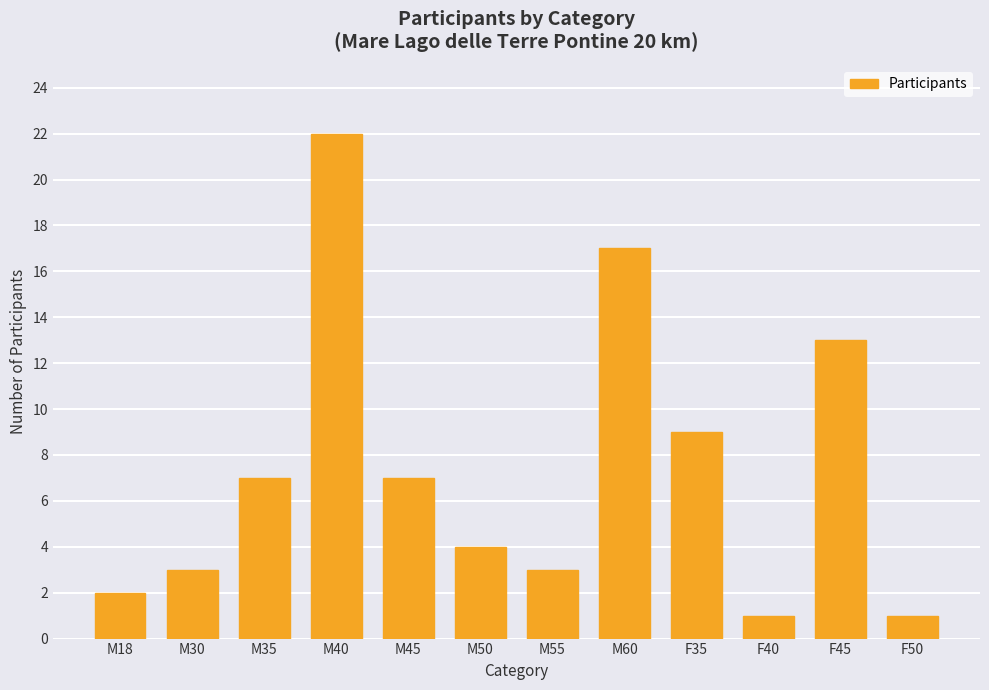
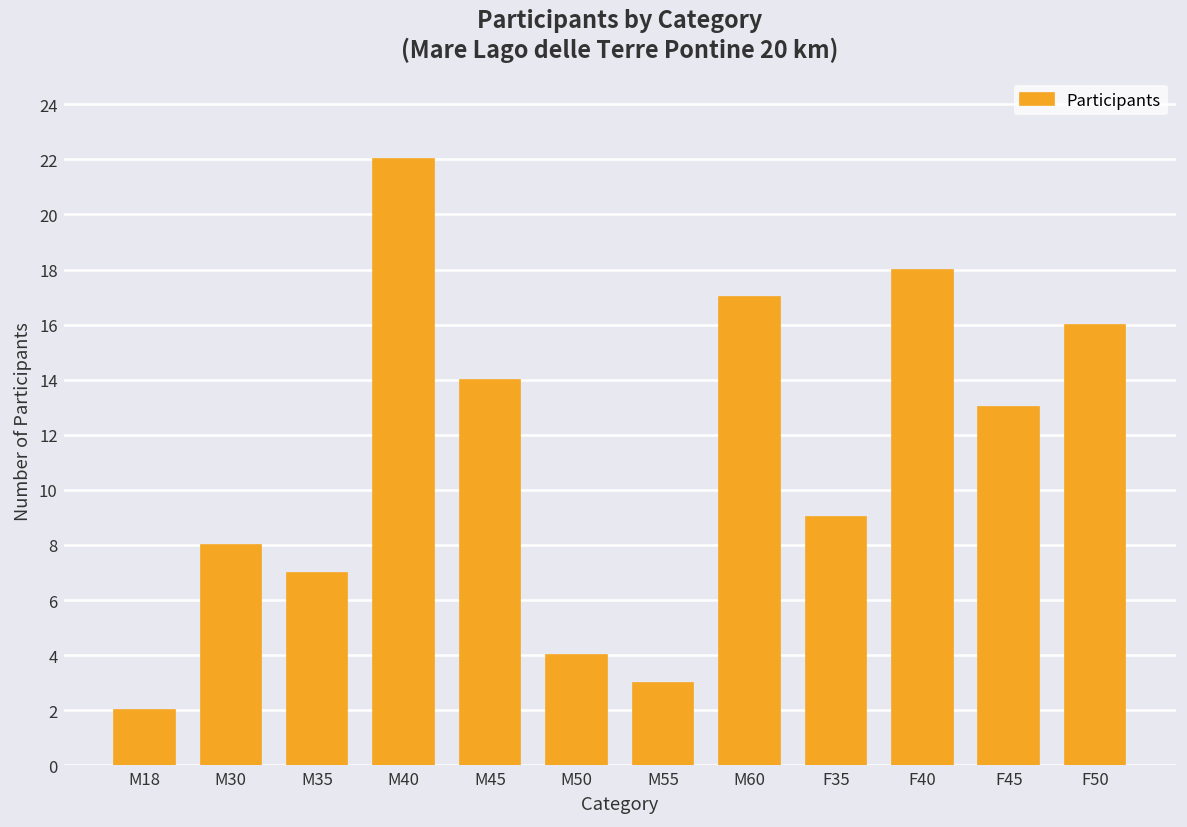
M30: 3 -> 8
M45: 7 -> 14
F40: 1 -> 18
F50: 1 -> 16
